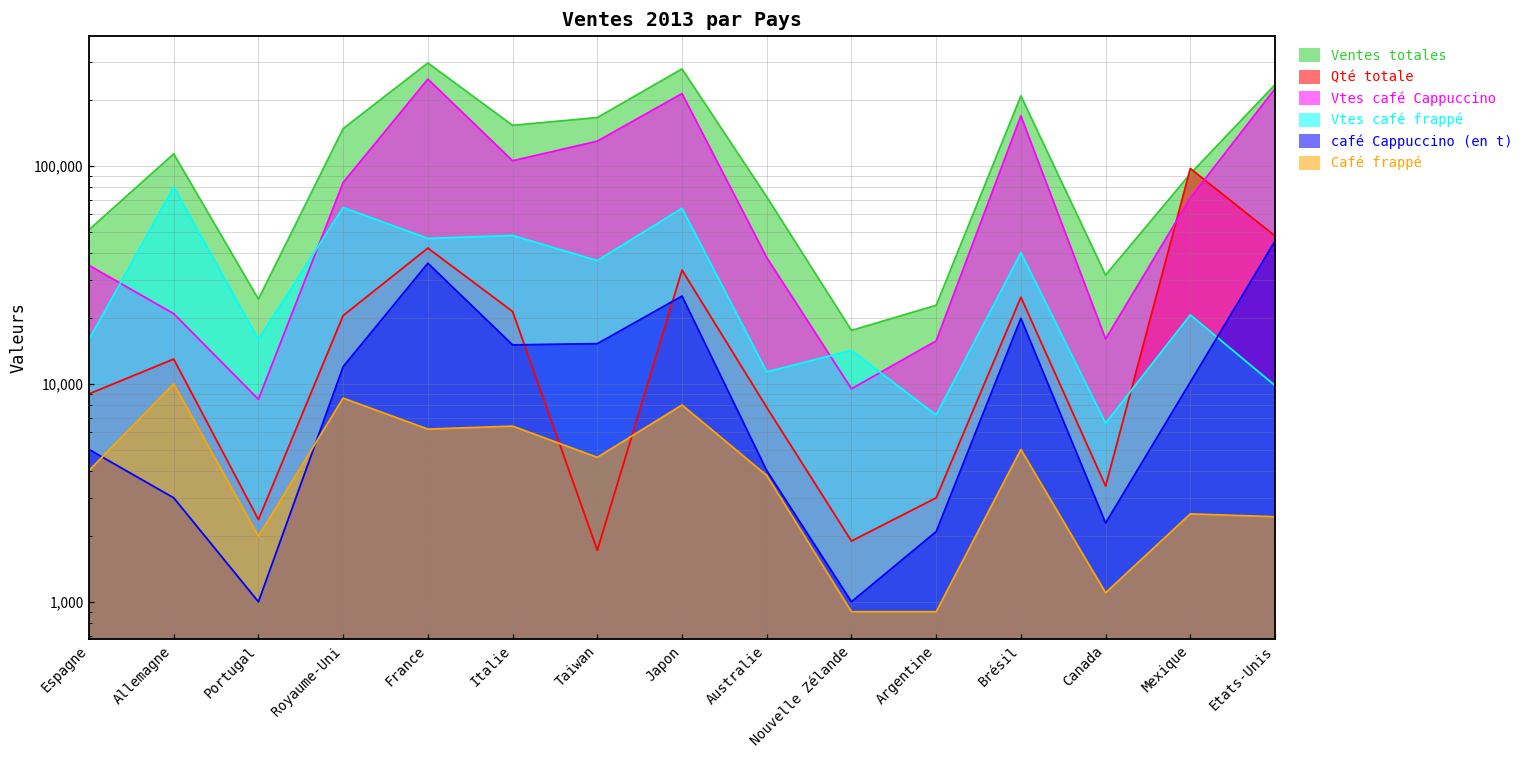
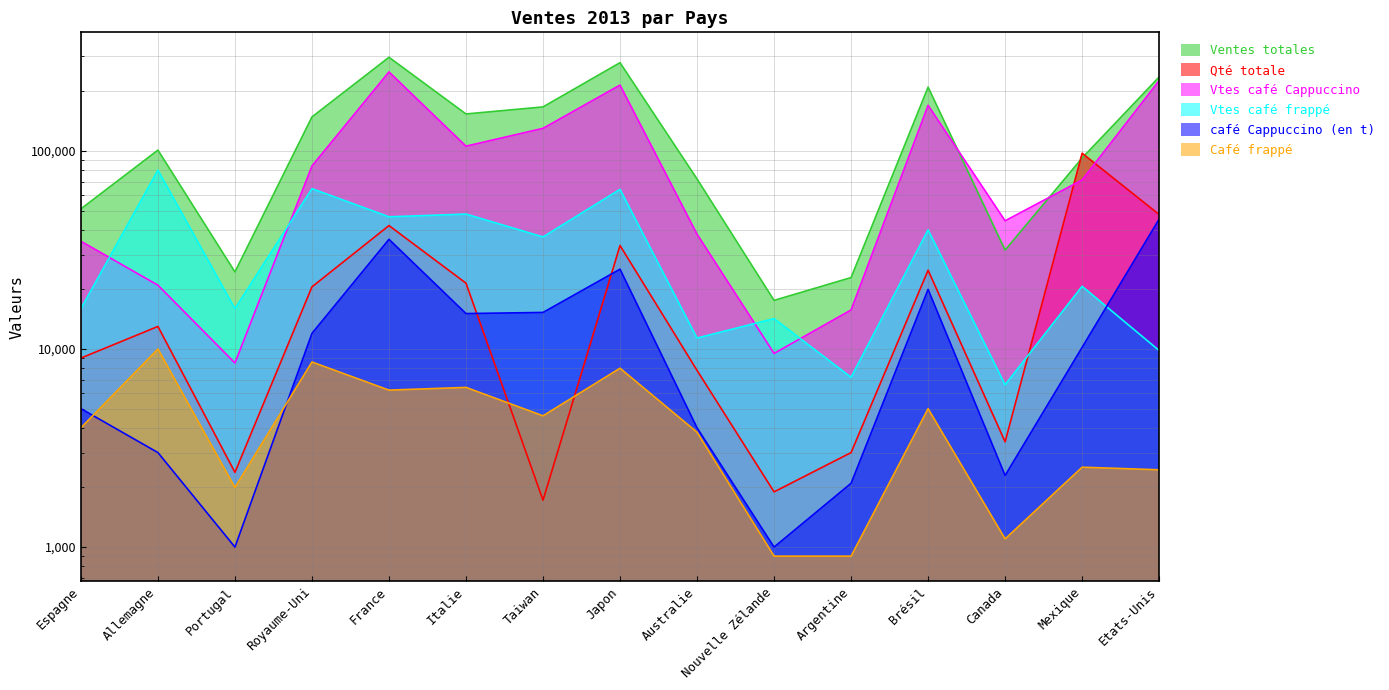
Ventes totales, Allemagne: 110,000 -> 100,000
Vtes café Cappuccino, Canada: 16,000 -> 44,000
